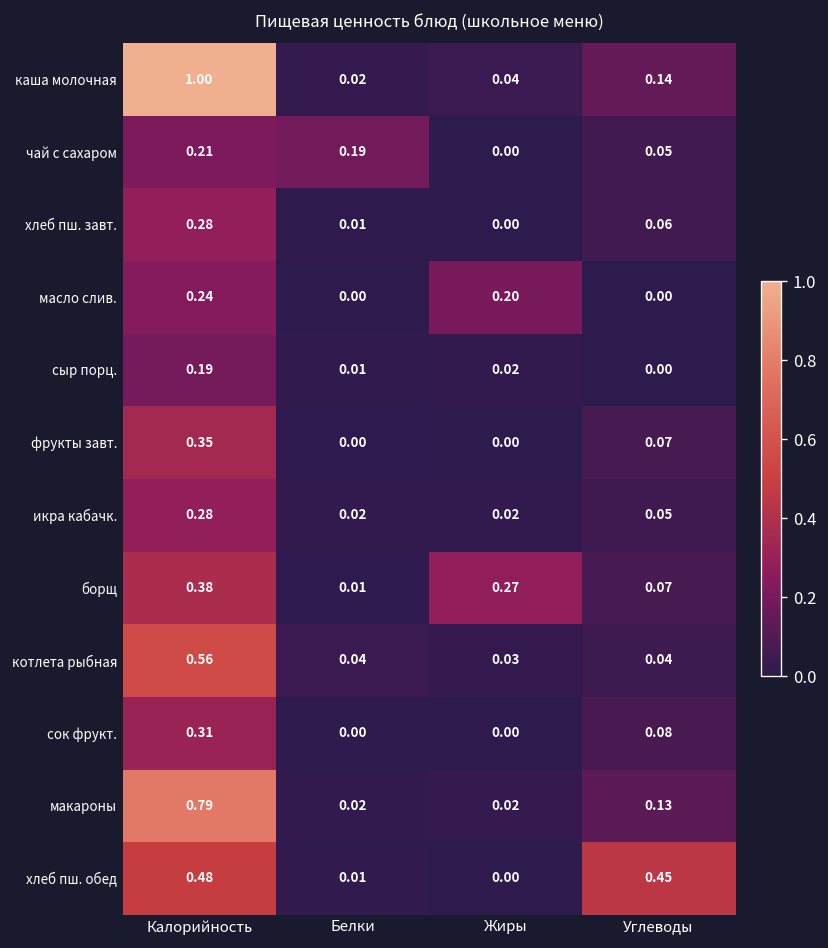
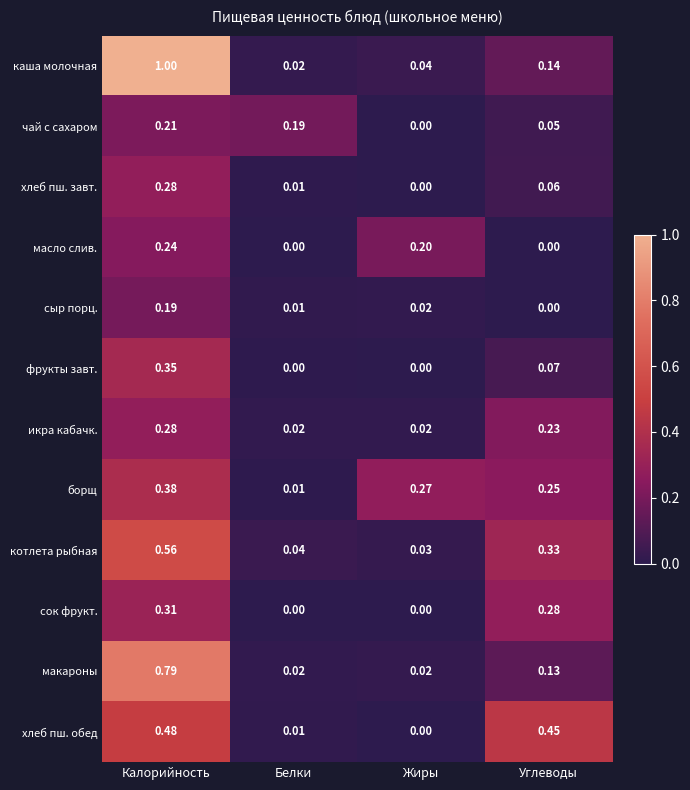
икра кабачк., Углеводы: 0.05 -> 0.23
борщ, Углеводы: 0.07 -> 0.25
котлета рыбная, Углеводы: 0.04 -> 0.33
сок фрукт., Углеводы: 0.08 -> 0.28
